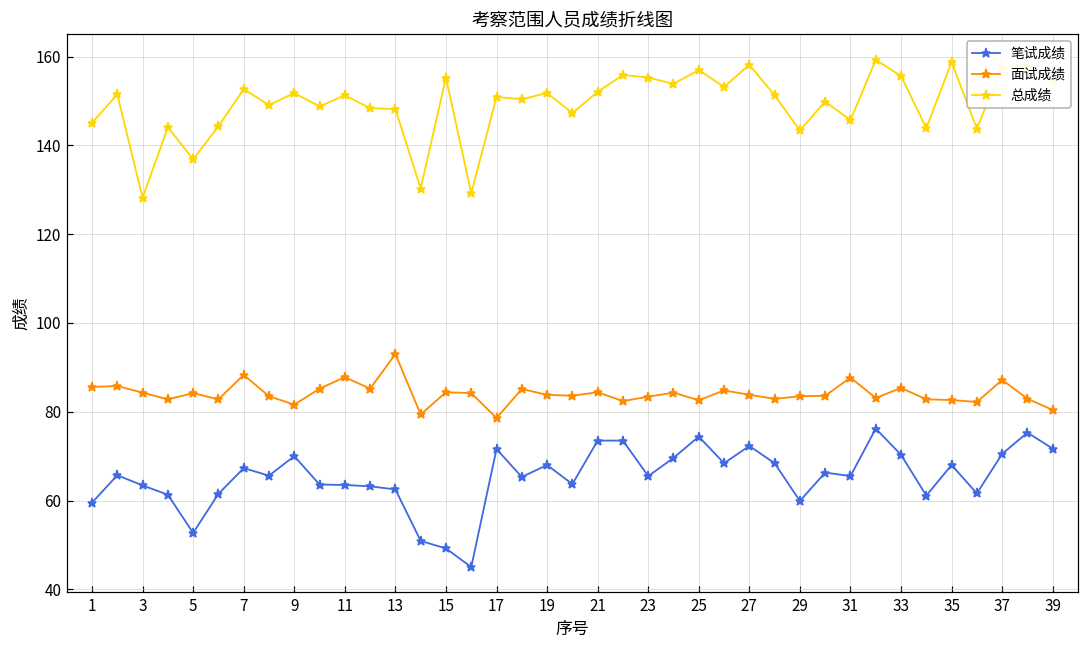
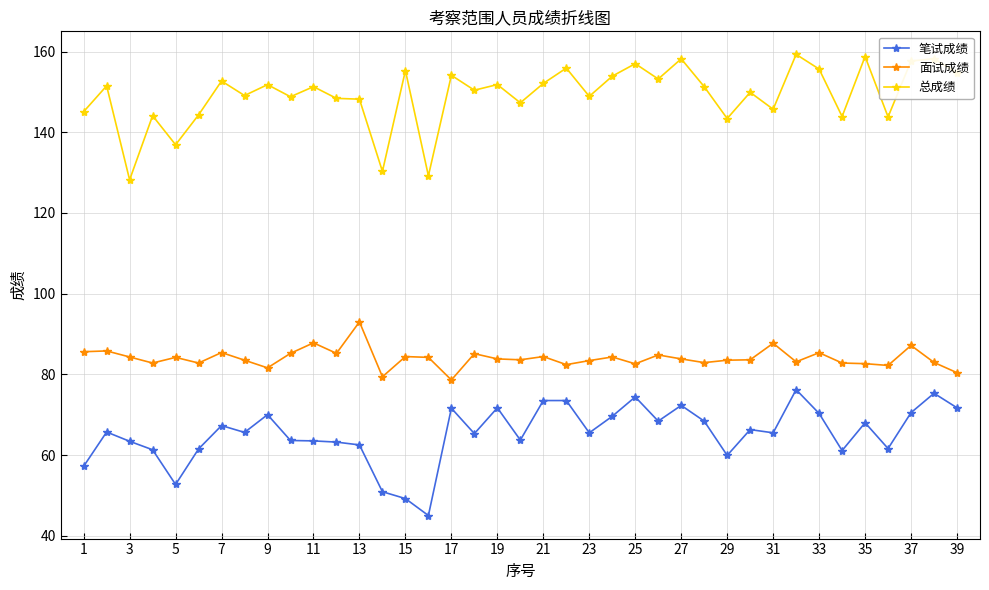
笔试成绩, 1: 60 -> 57
面试成绩, 7: 88 -> 85
总成绩, 17: 151 -> 154
笔试成绩, 19: 68 -> 72
总成绩, 23: 155 -> 149
